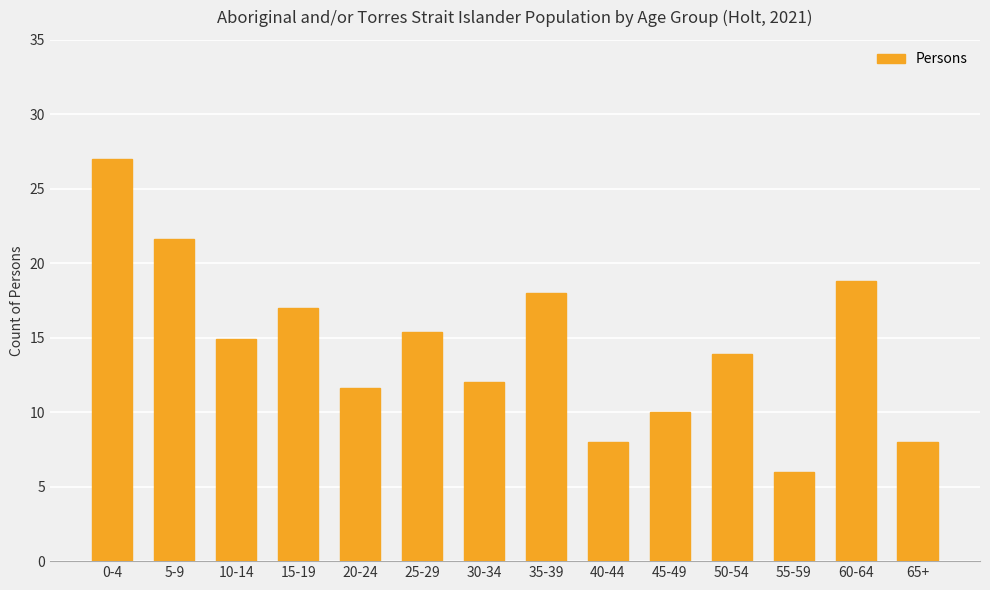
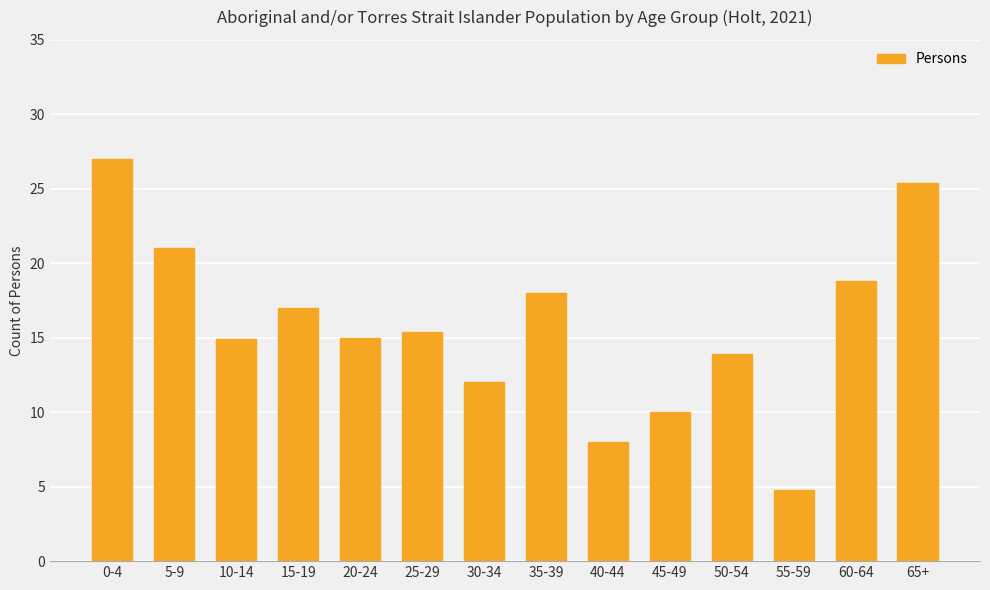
5-9: 21.6 -> 21.0
20-24: 11.6 -> 15.0
55-59: 6.0 -> 4.8
65+: 8.0 -> 25.4
